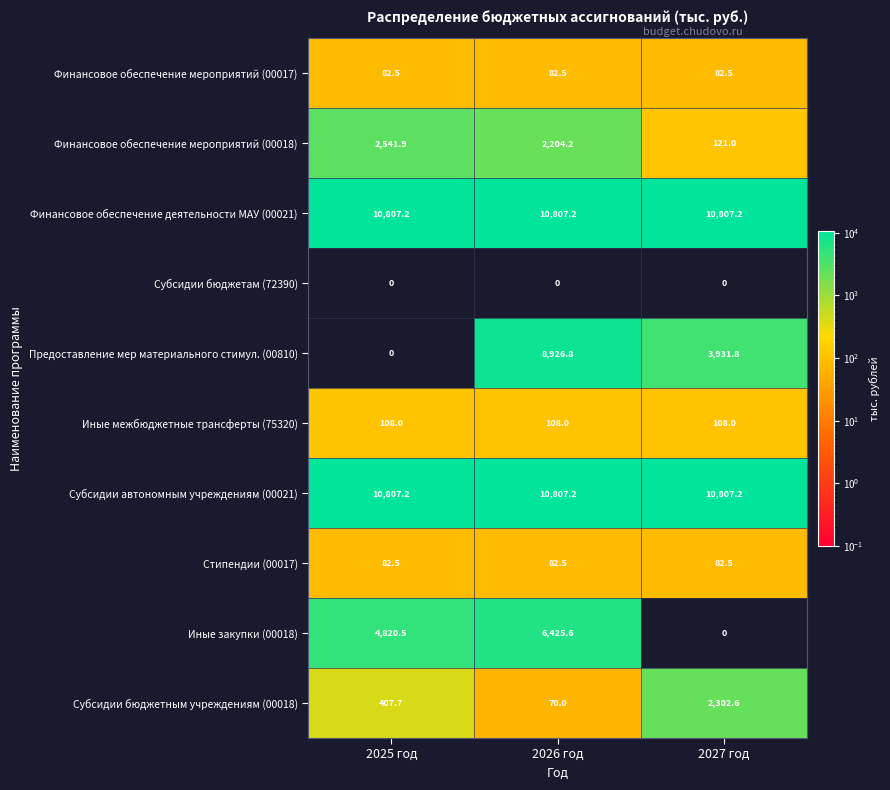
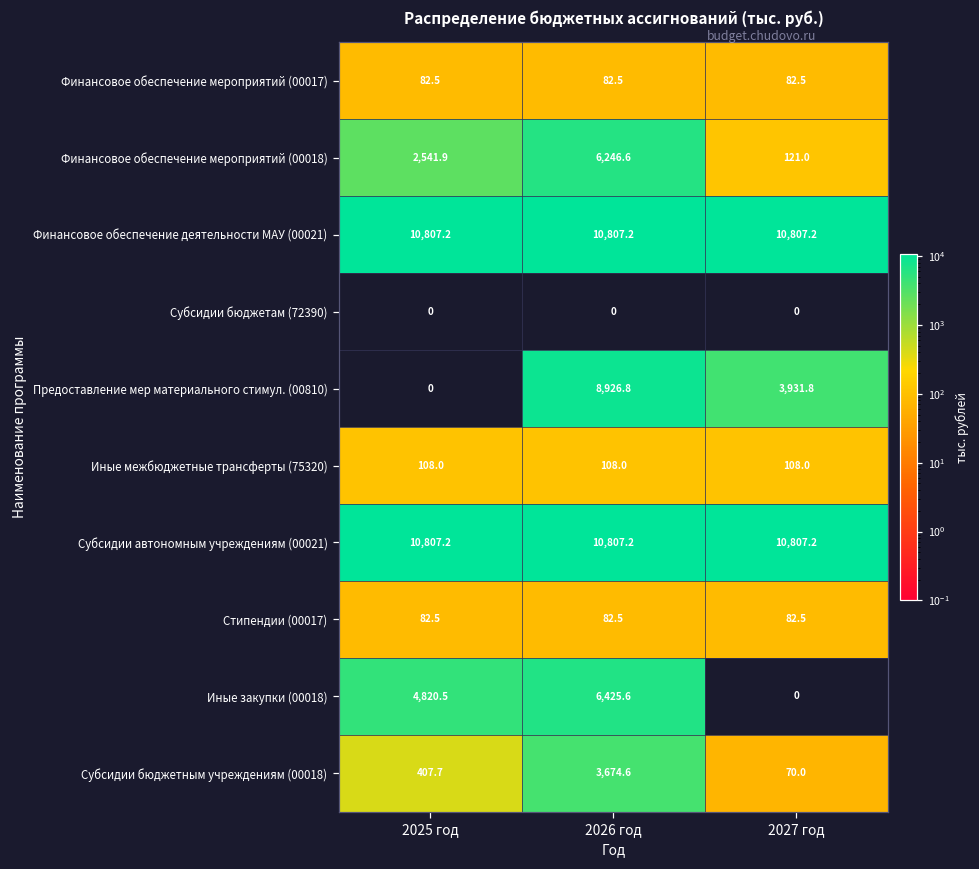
Финансовое обеспечение мероприятий (00018), 2026 год: 2,204.2 -> 6,246.6
Субсидии бюджетным учреждениям (00018), 2026 год: 70.0 -> 3,674.6
Субсидии бюджетным учреждениям (00018), 2027 год: 2,302.6 -> 70.0
